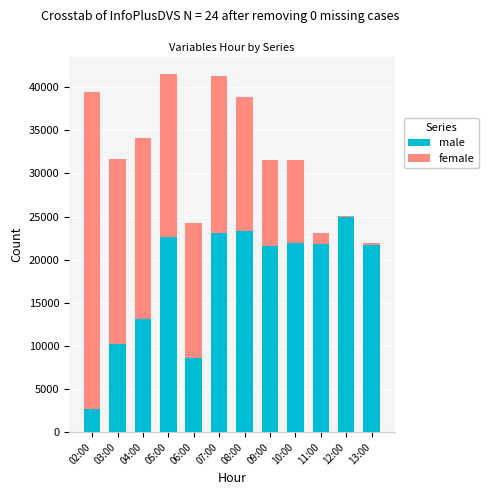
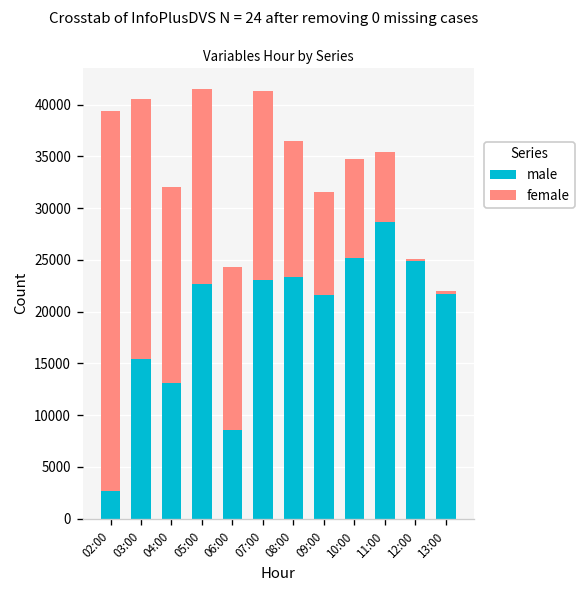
male, 03:00: 10000 -> 15000
female, 03:00: 21000 -> 25000
female, 04:00: 21000 -> 19000
female, 08:00: 16000 -> 13000
male, 10:00: 22000 -> 25000
male, 11:00: 22000 -> 29000
female, 11:00: 1000 -> 7000
